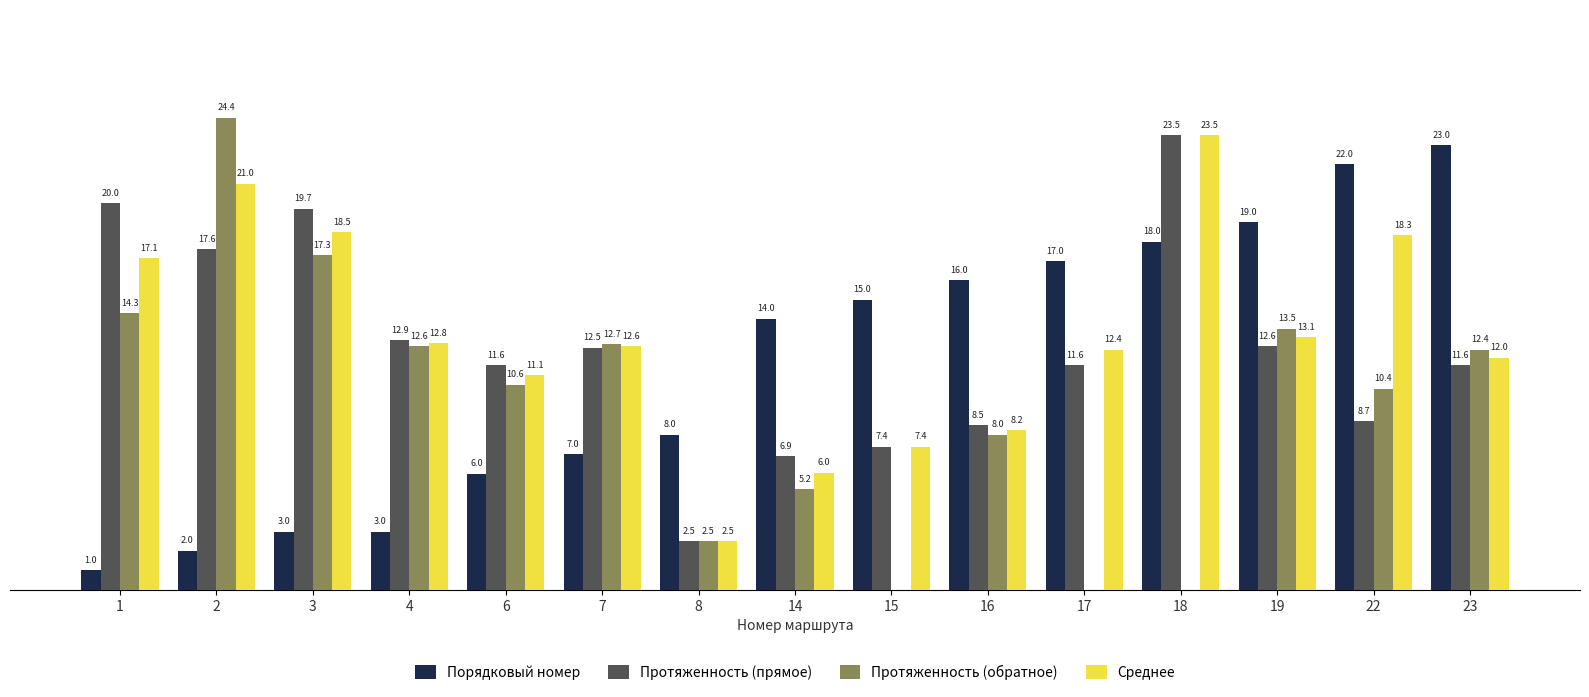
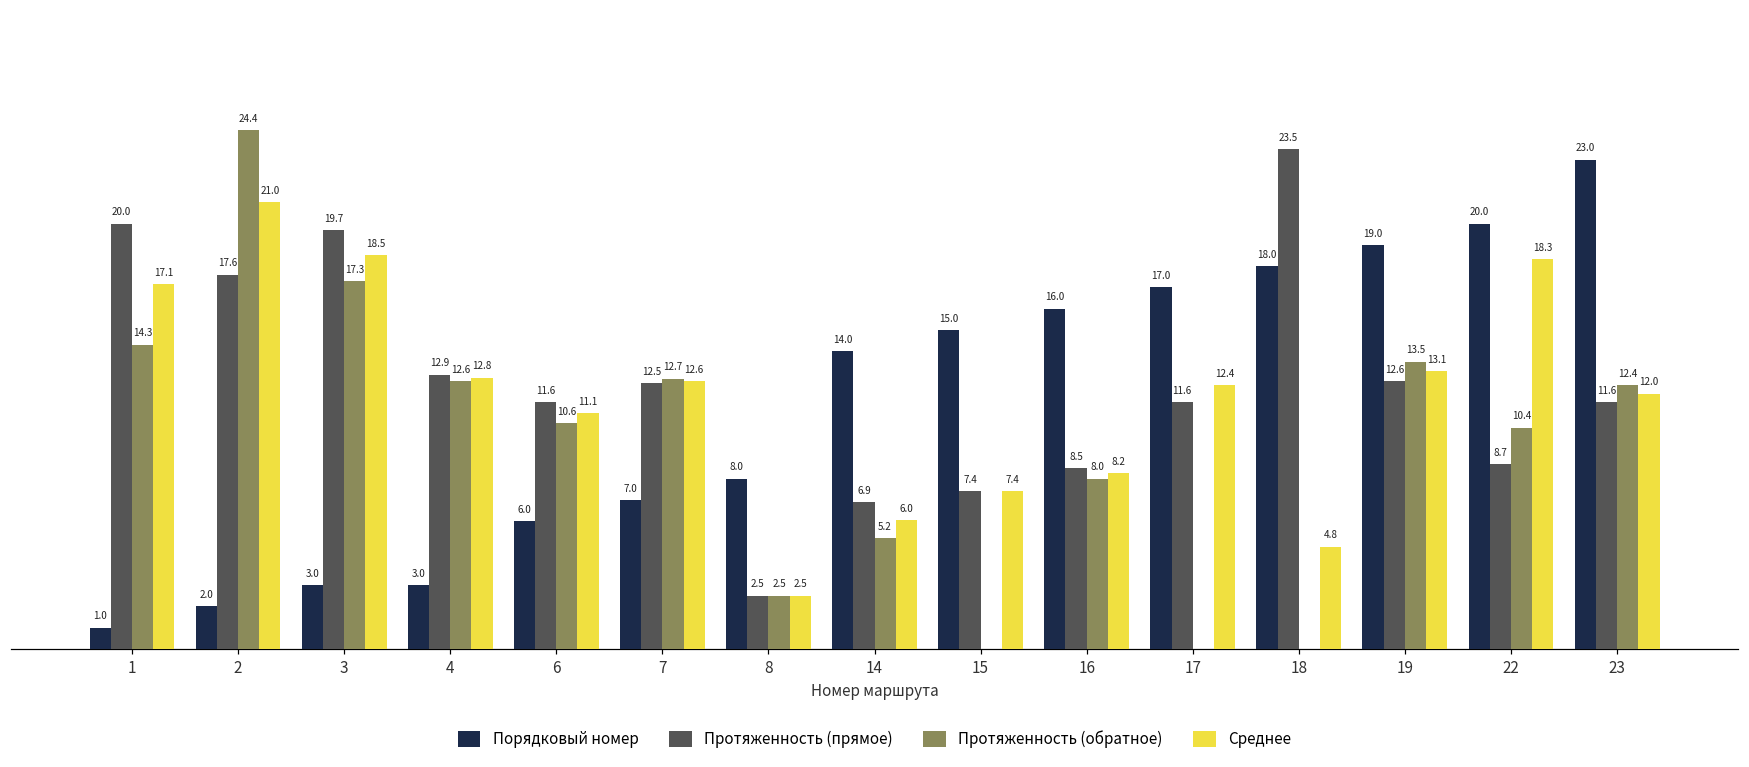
Среднее, 18: 23.5 -> 4.8
Порядковый номер, 22: 22.0 -> 20.0
